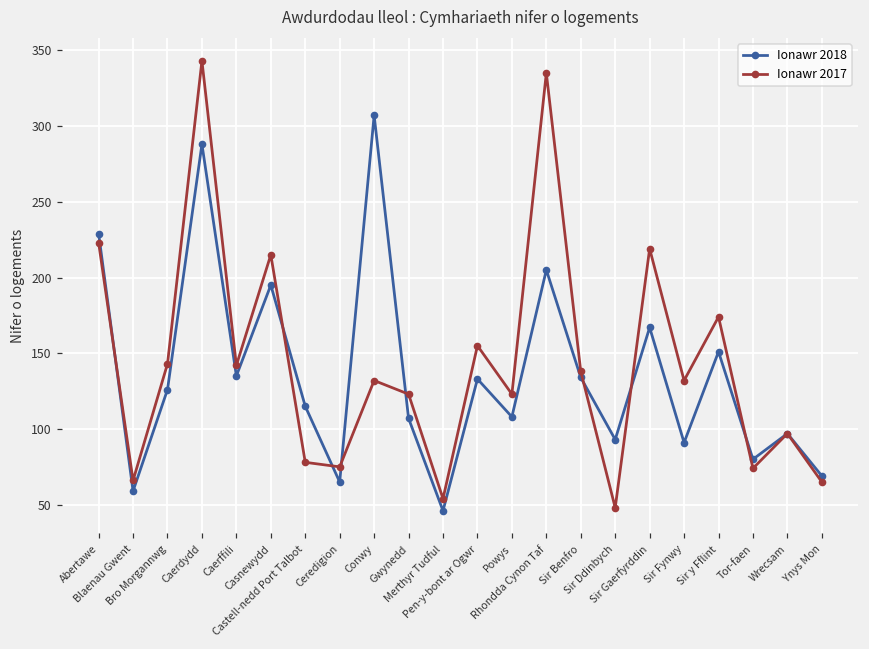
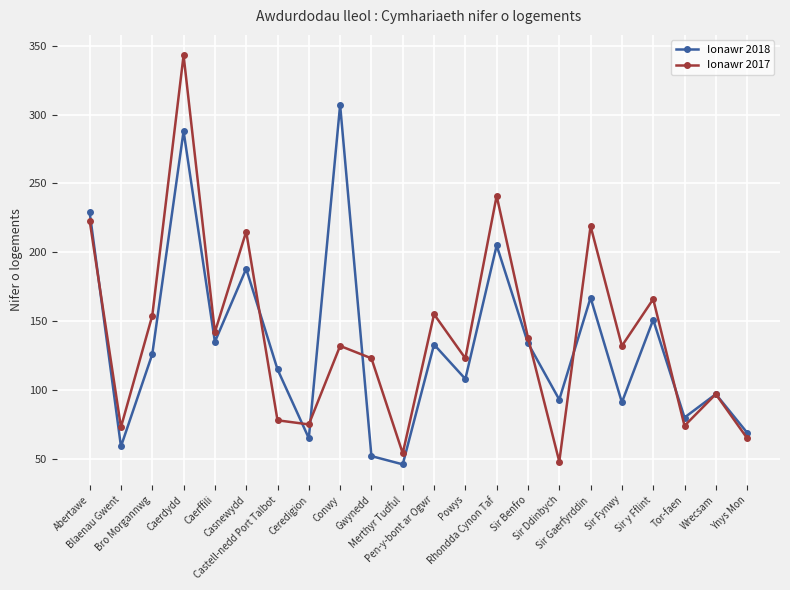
Ionawr 2017, Blaenau Gwent: 66 -> 73
Ionawr 2017, Bro Morgannwg: 143 -> 154
Ionawr 2018, Casnewydd: 195 -> 188
Ionawr 2018, Gwynedd: 107 -> 52
Ionawr 2017, Rhondda Cynon Taf: 335 -> 241
Ionawr 2017, Sir y Fflint: 174 -> 166
